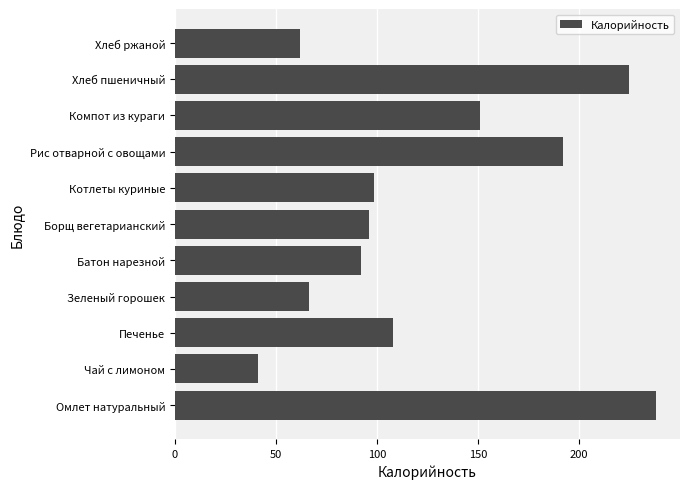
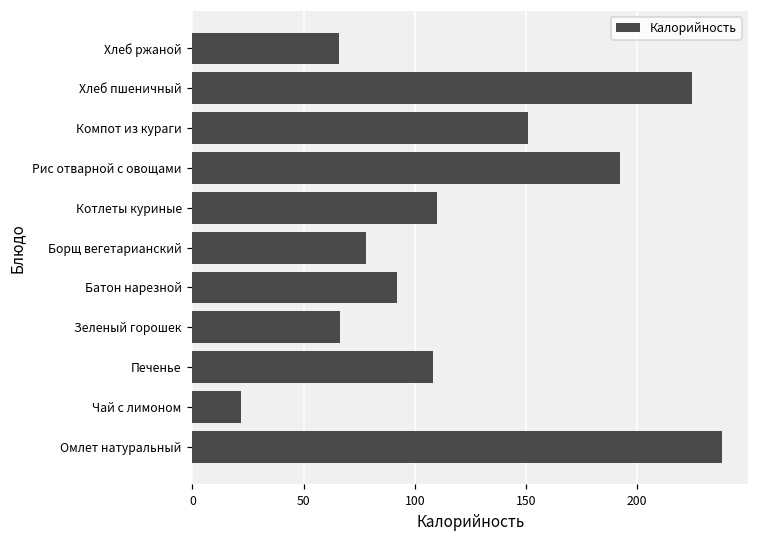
Хлеб ржаной: 62 -> 66
Котлеты куриные: 98 -> 110
Борщ вегетарианский: 96 -> 78
Чай с лимоном: 41 -> 22
